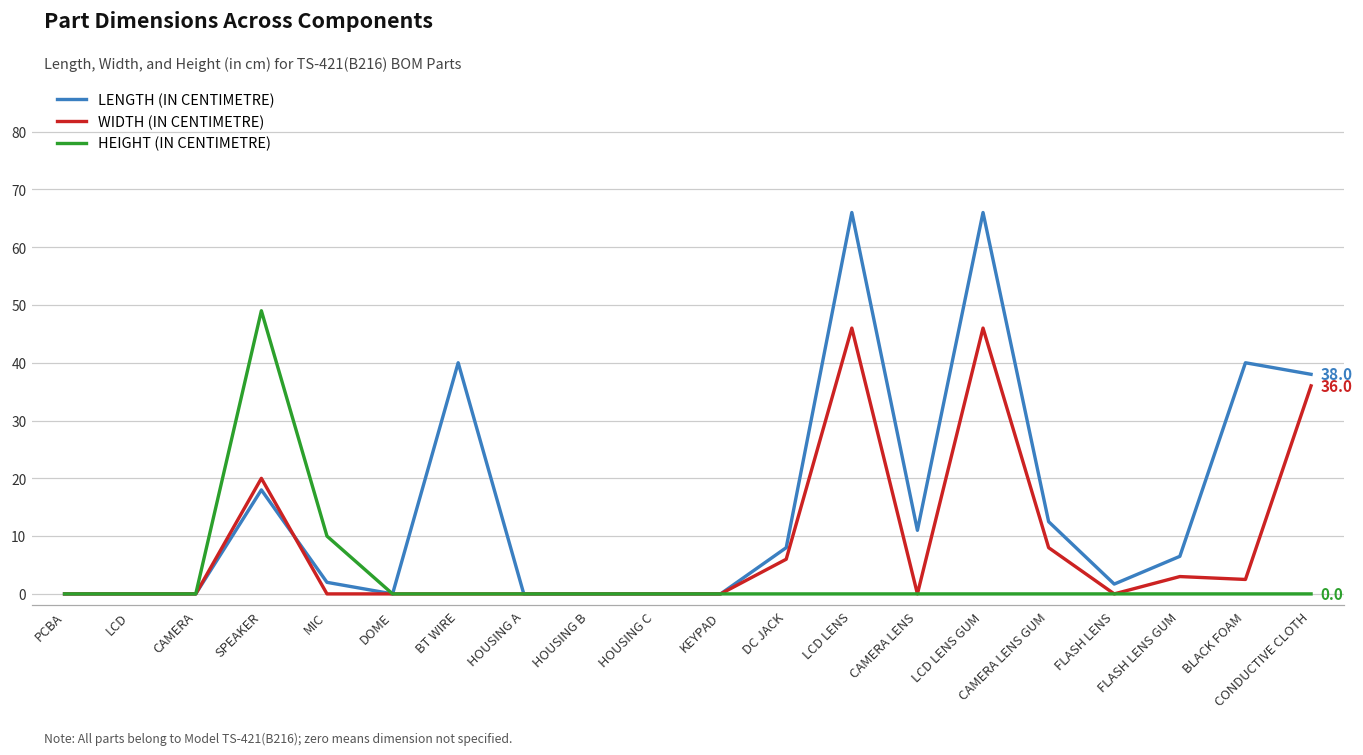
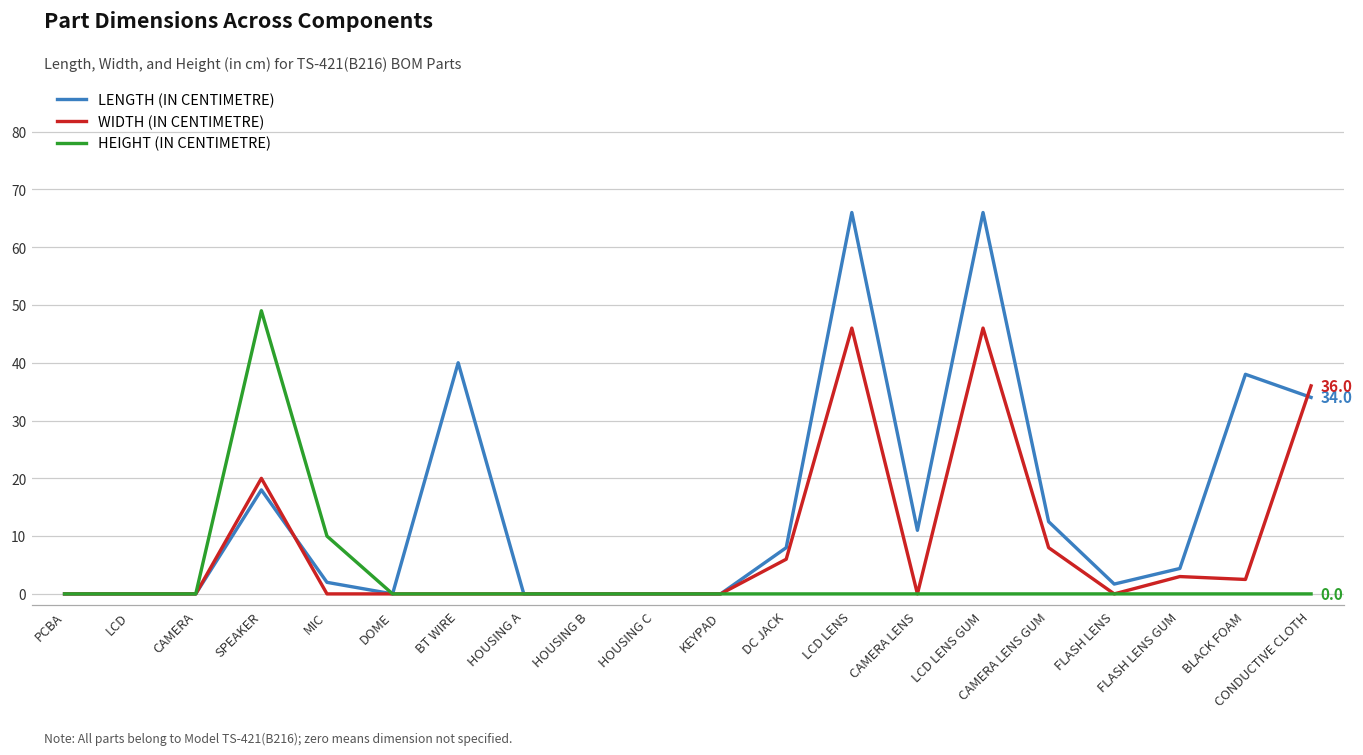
LENGTH (IN CENTIMETRE), FLASH LENS GUM: 7 -> 4
LENGTH (IN CENTIMETRE), BLACK FOAM: 40 -> 38
LENGTH (IN CENTIMETRE), CONDUCTIVE CLOTH: 38.0 -> 34.0
